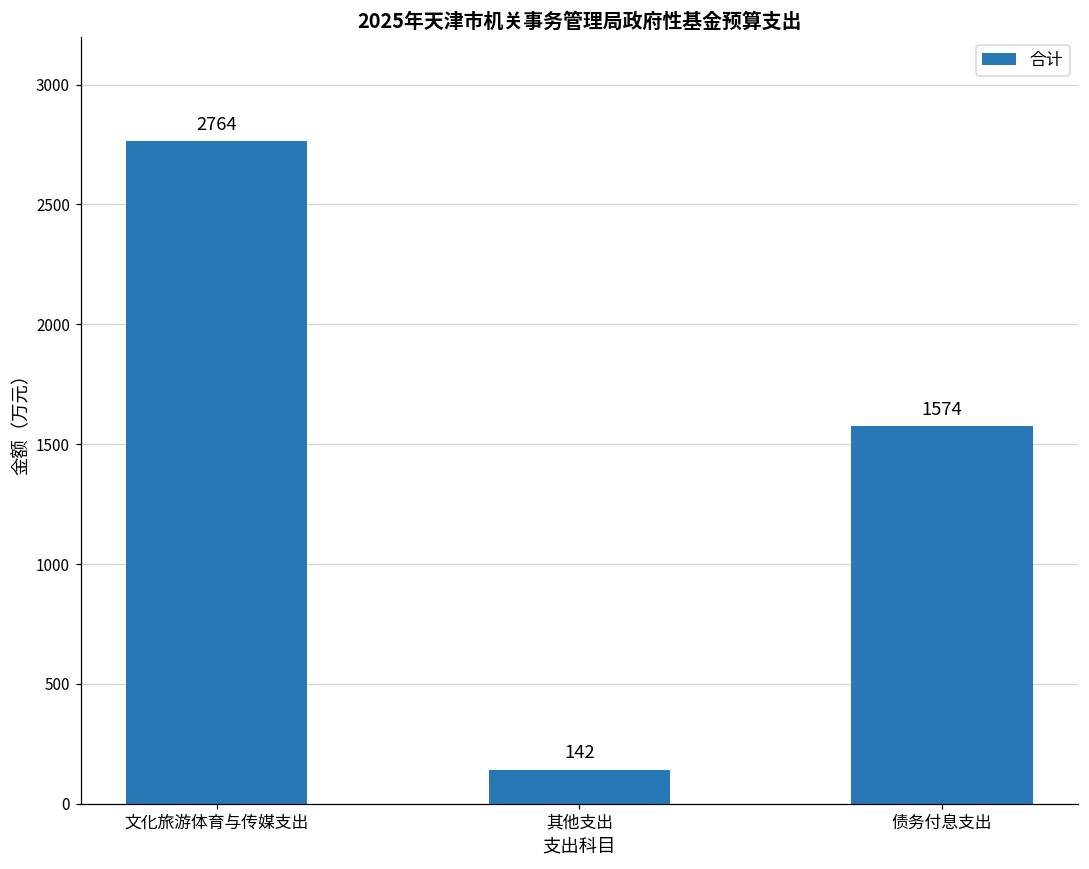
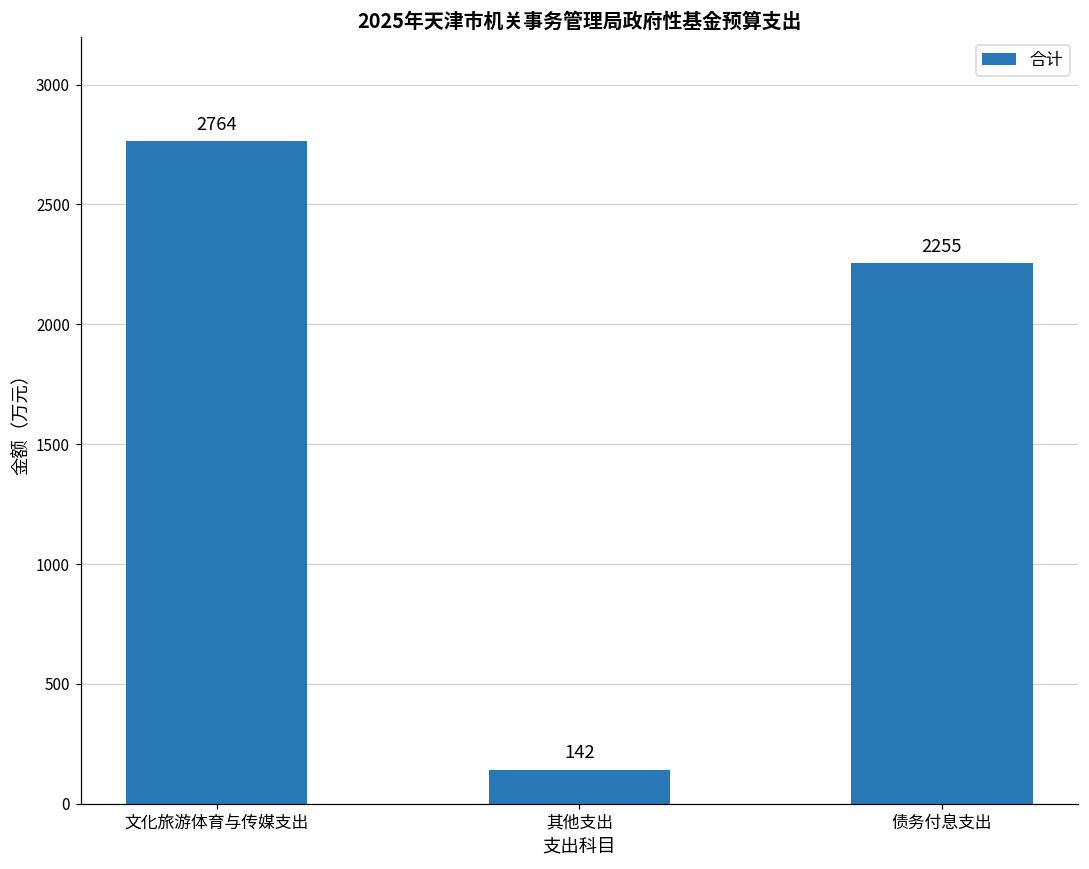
债务付息支出: 1574 -> 2255
